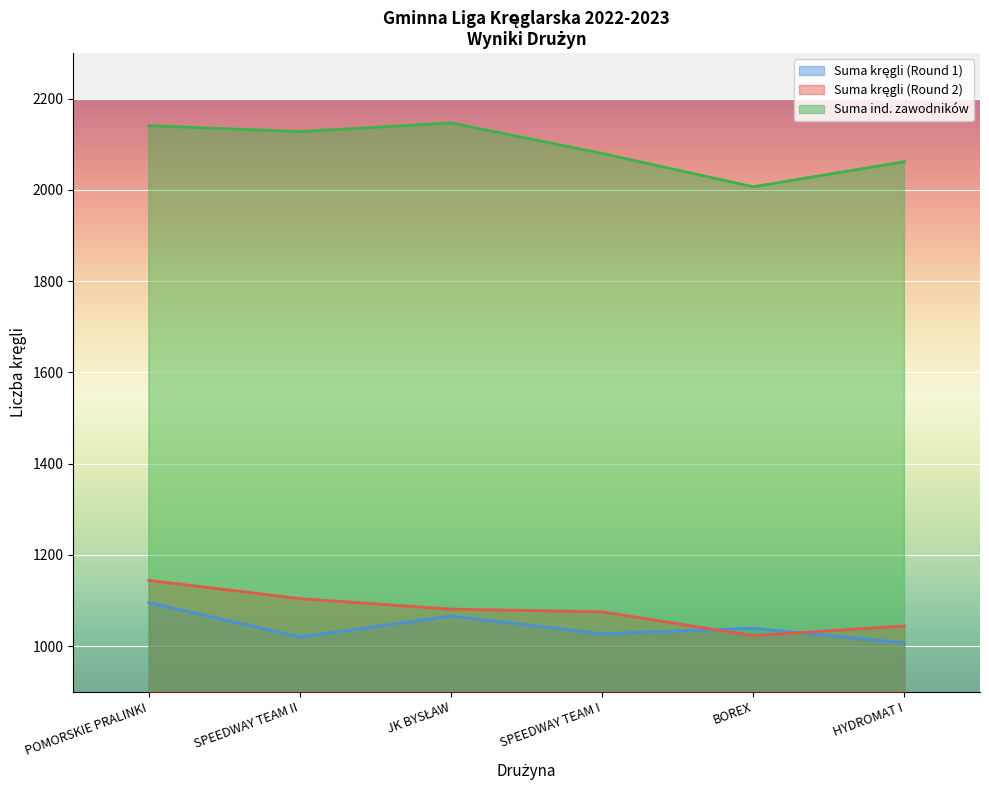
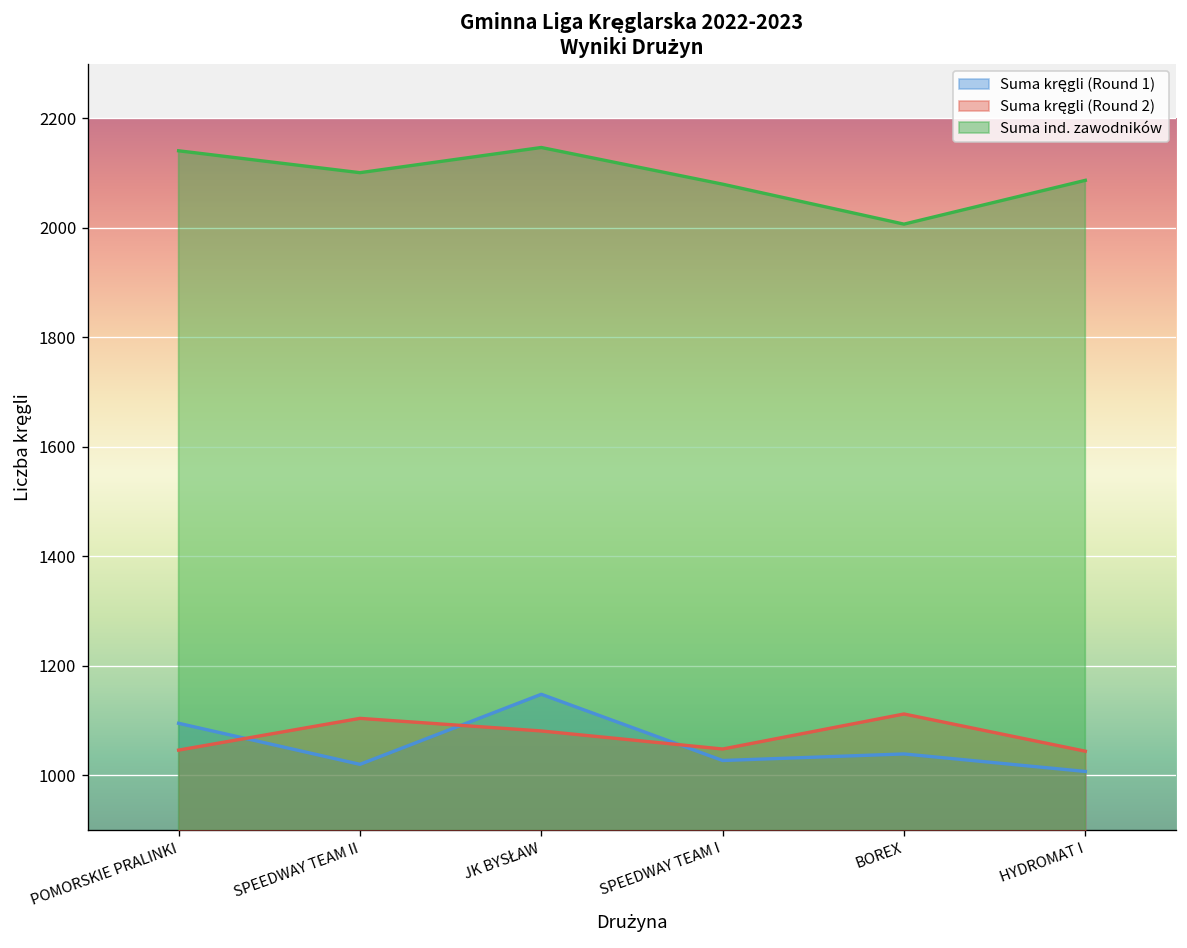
Suma kręgli (Round 2), POMORSKIE PRALINKI: 1140 -> 1050
Suma ind. zawodników, SPEEDWAY TEAM II: 2130 -> 2100
Suma kręgli (Round 1), JK BYSŁAW: 1070 -> 1150
Suma kręgli (Round 2), SPEEDWAY TEAM I: 1080 -> 1050
Suma kręgli (Round 2), BOREX: 1020 -> 1110
Suma ind. zawodników, HYDROMAT I: 2060 -> 2090
